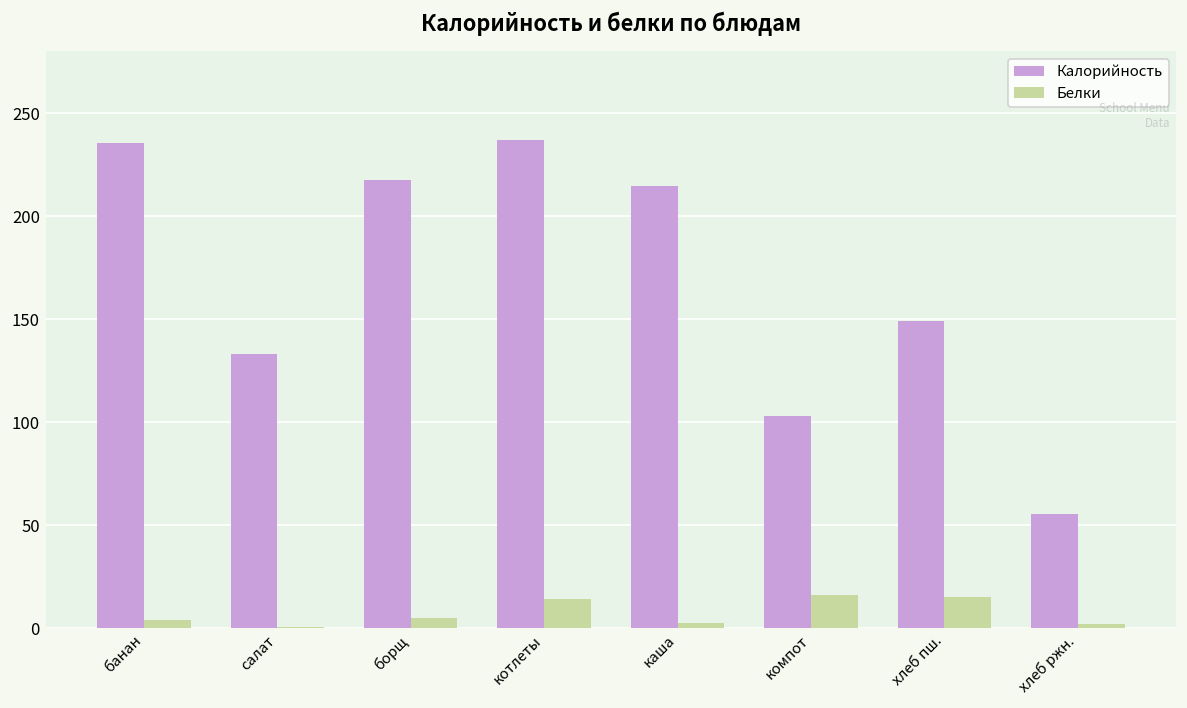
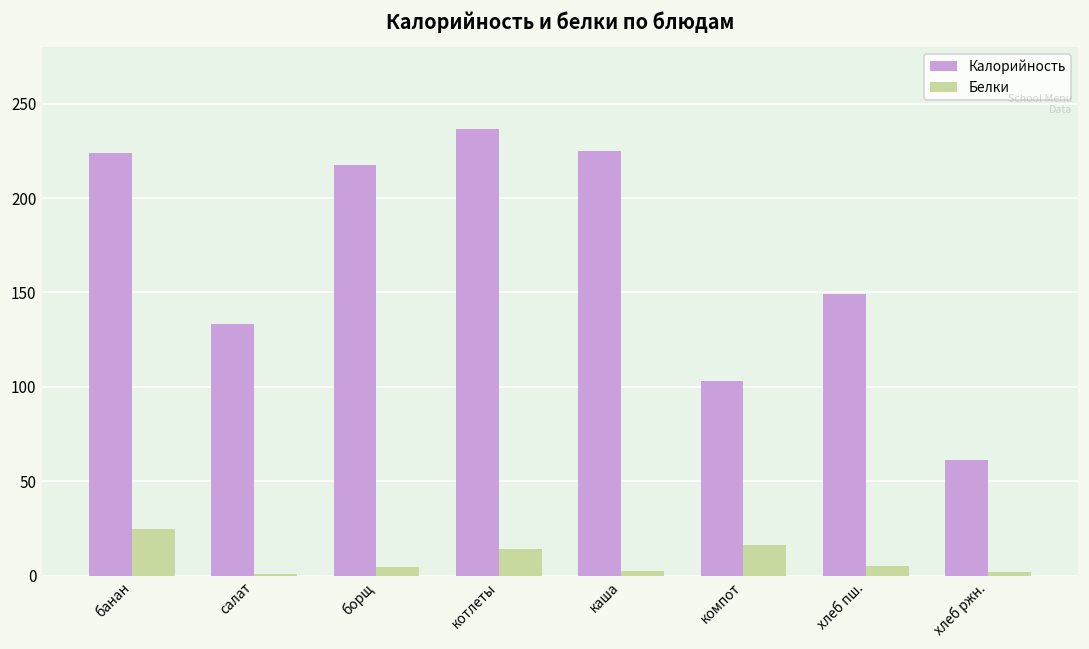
Калорийность, банан: 235 -> 224
Белки, банан: 4 -> 25
Калорийность, каша: 215 -> 225
Белки, хлеб пш.: 15 -> 5
Калорийность, хлеб ржн.: 55 -> 61
